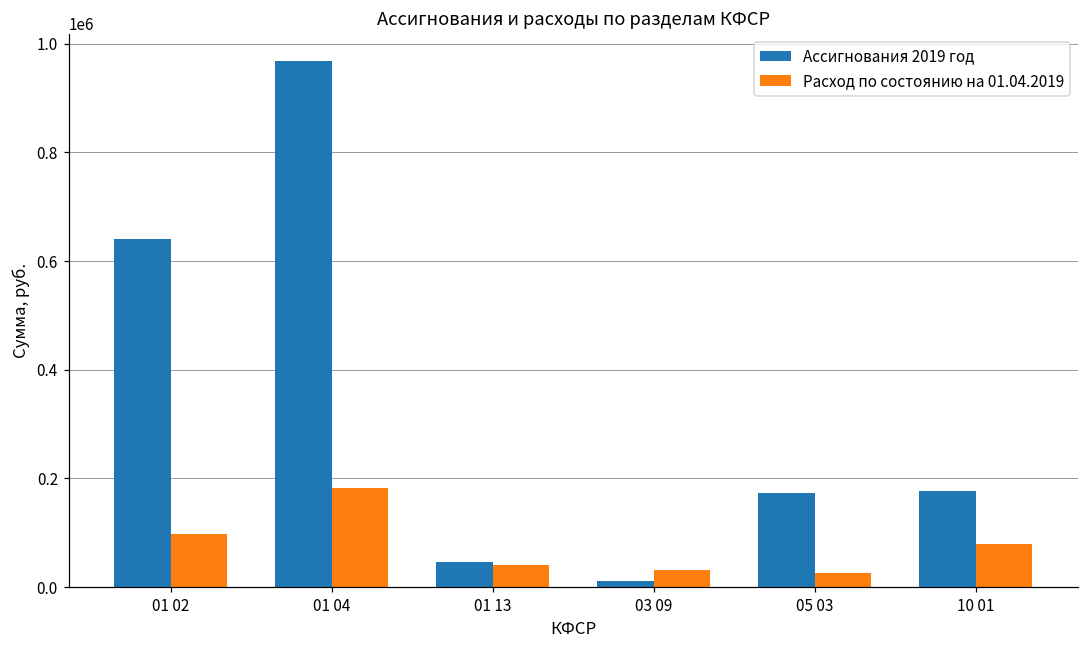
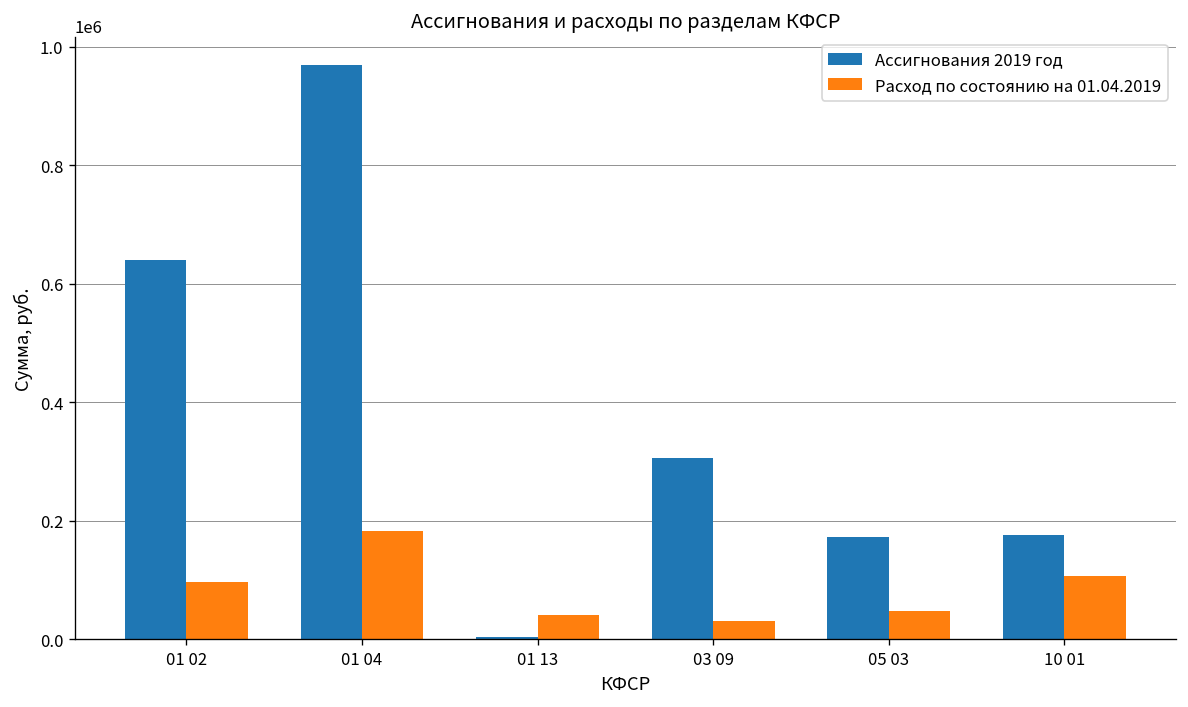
Ассигнования 2019 год, 01 13: 50000 -> 0
Ассигнования 2019 год, 03 09: 10000 -> 310000
Расход по состоянию на 01.04.2019, 05 03: 30000 -> 50000
Расход по состоянию на 01.04.2019, 10 01: 80000 -> 110000
